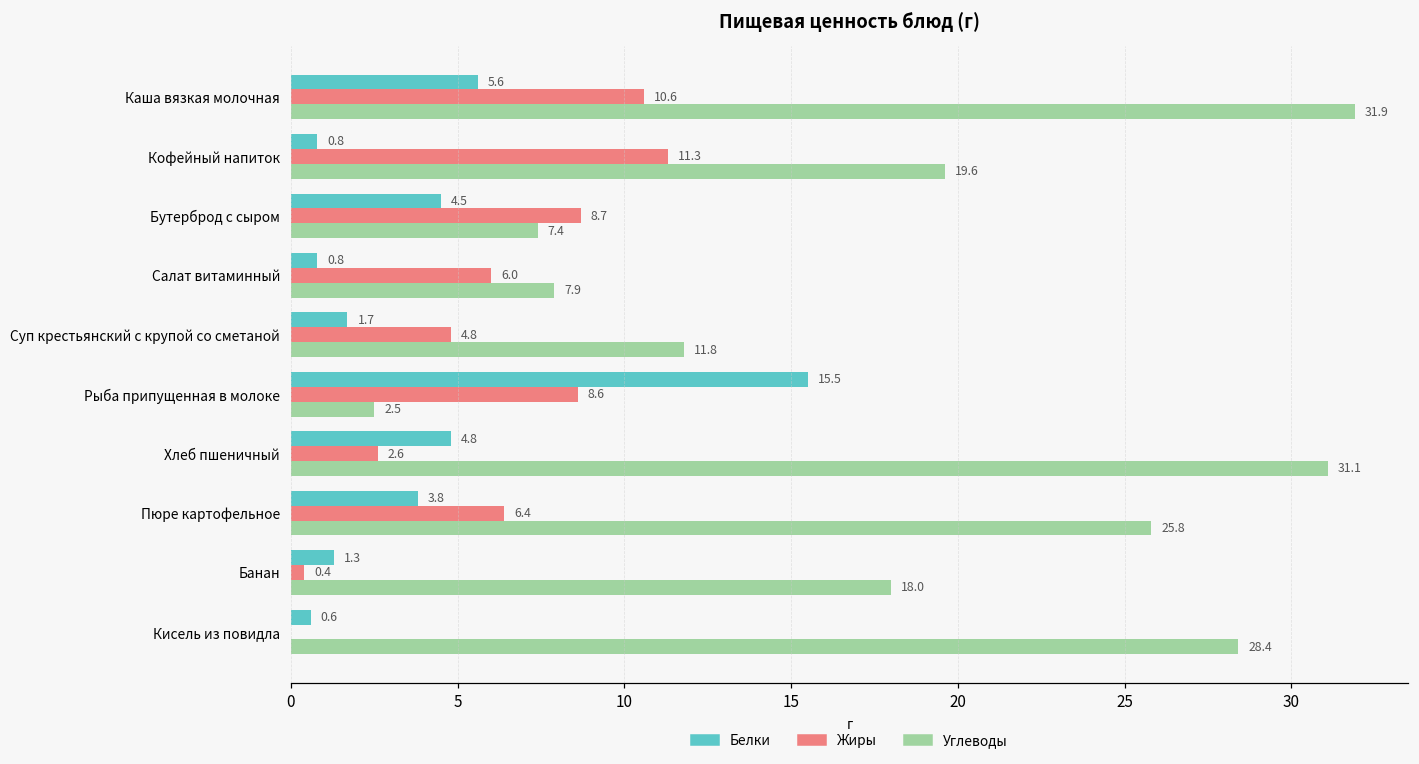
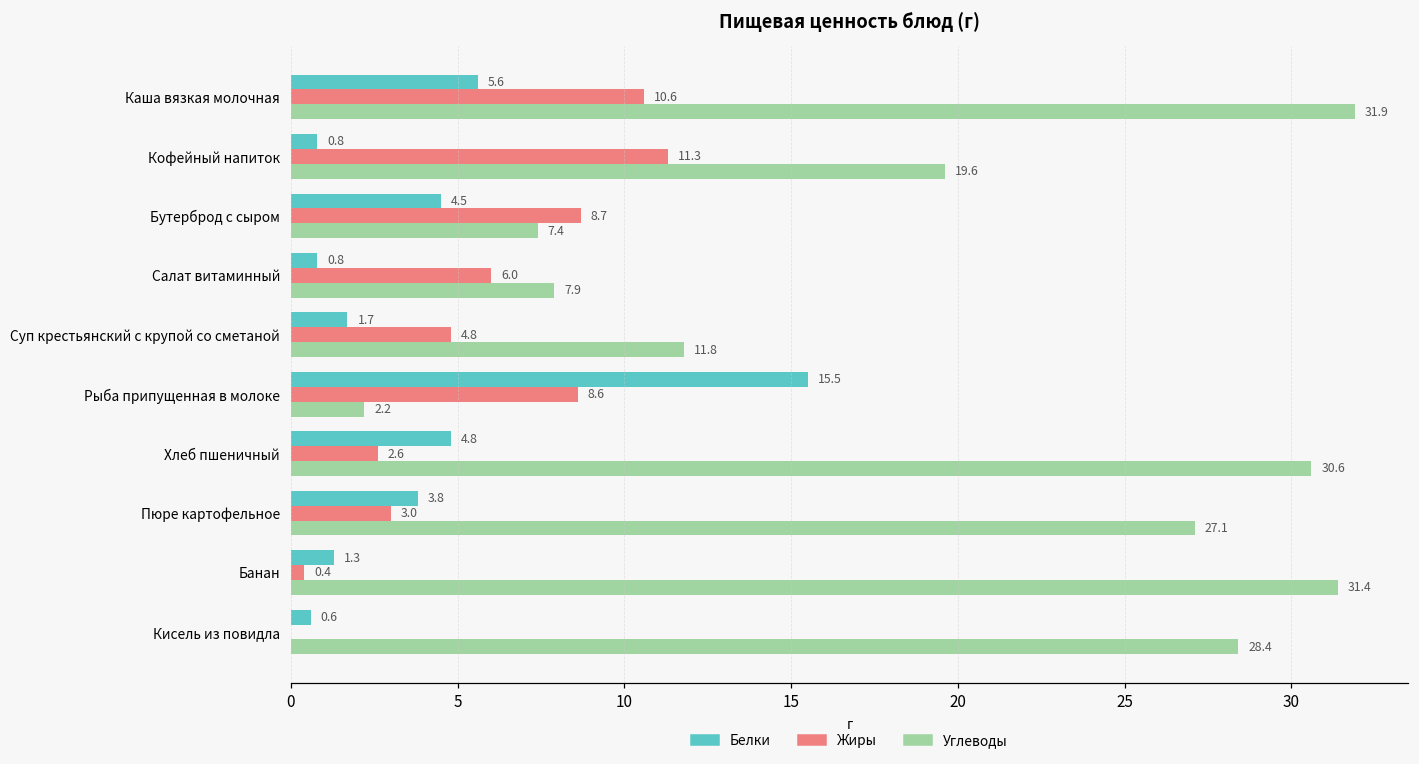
Углеводы, Рыба припущенная в молоке: 2.5 -> 2.2
Углеводы, Хлеб пшеничный: 31.1 -> 30.6
Жиры, Пюре картофельное: 6.4 -> 3.0
Углеводы, Пюре картофельное: 25.8 -> 27.1
Углеводы, Банан: 18.0 -> 31.4
